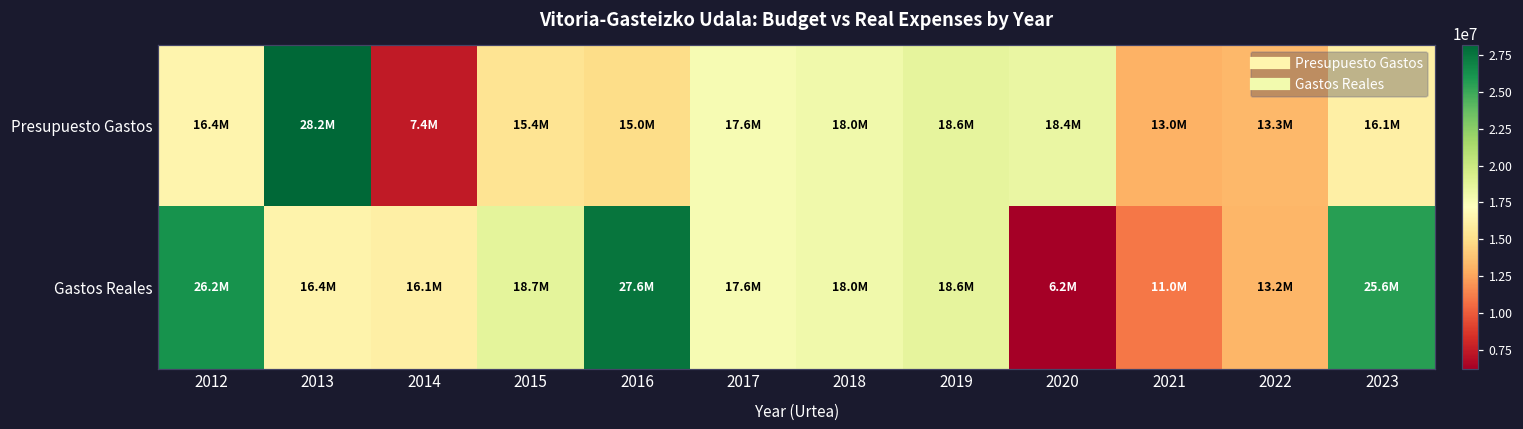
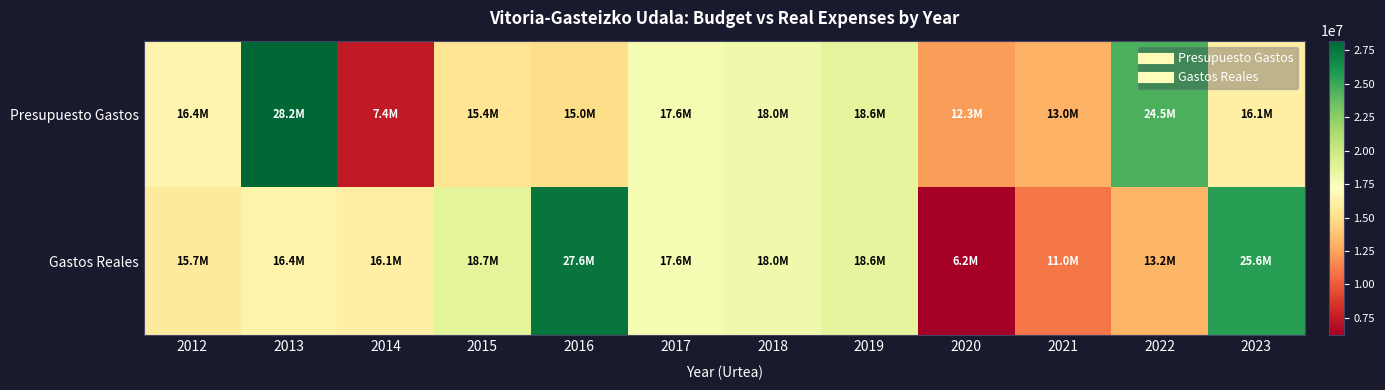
Presupuesto Gastos, 2020: 18.4M -> 12.3M
Presupuesto Gastos, 2022: 13.3M -> 24.5M
Gastos Reales, 2012: 26.2M -> 15.7M
